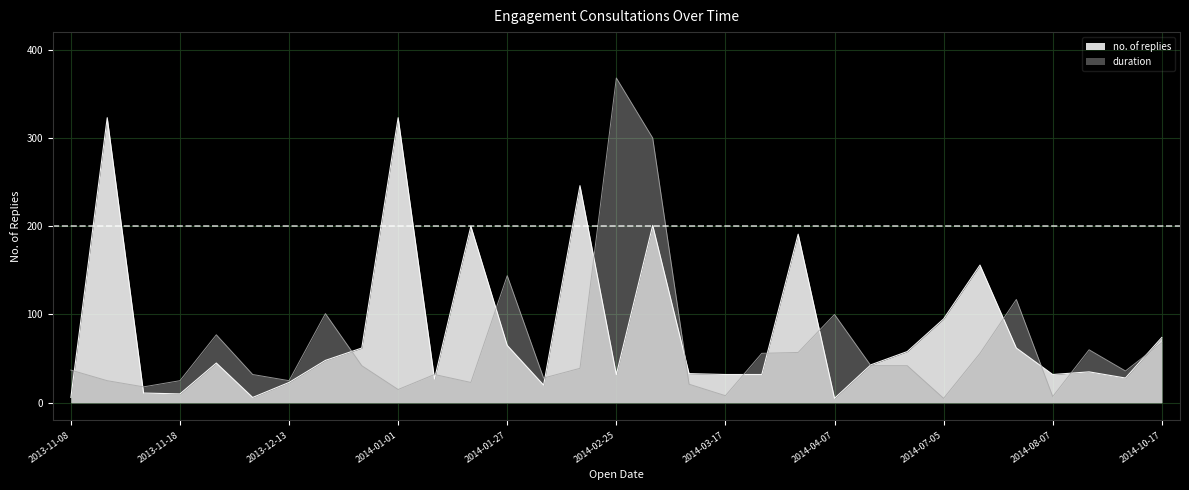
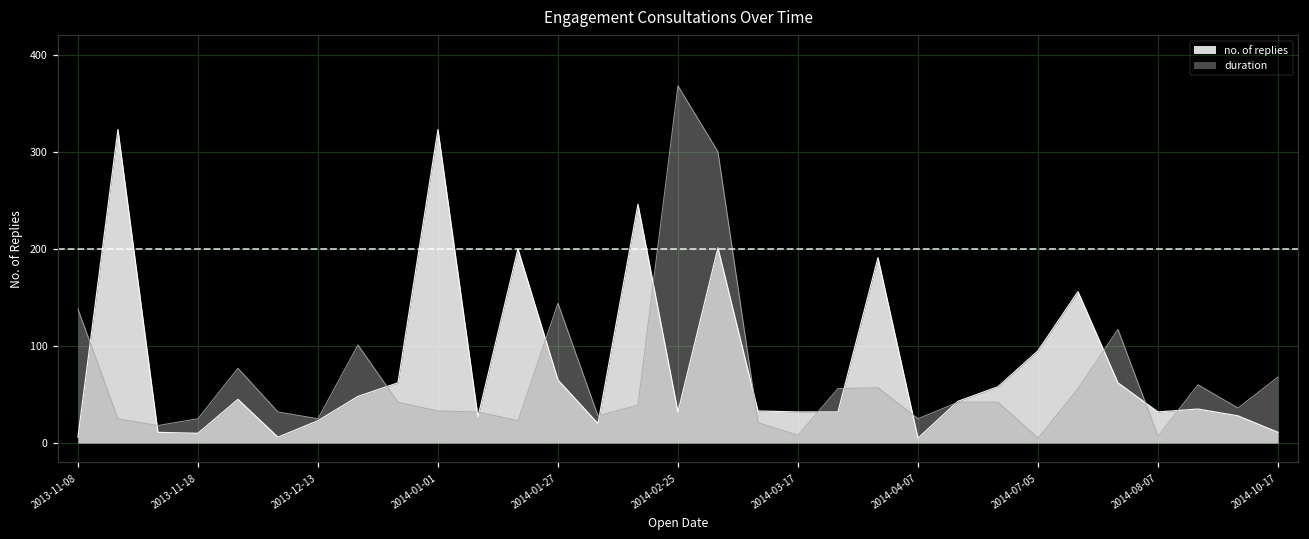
duration, 2013-11-08: 40 -> 140
duration, 2014-01-01: 20 -> 30
duration, 2014-04-07: 100 -> 30
no. of replies, 2014-10-17: 70 -> 10
